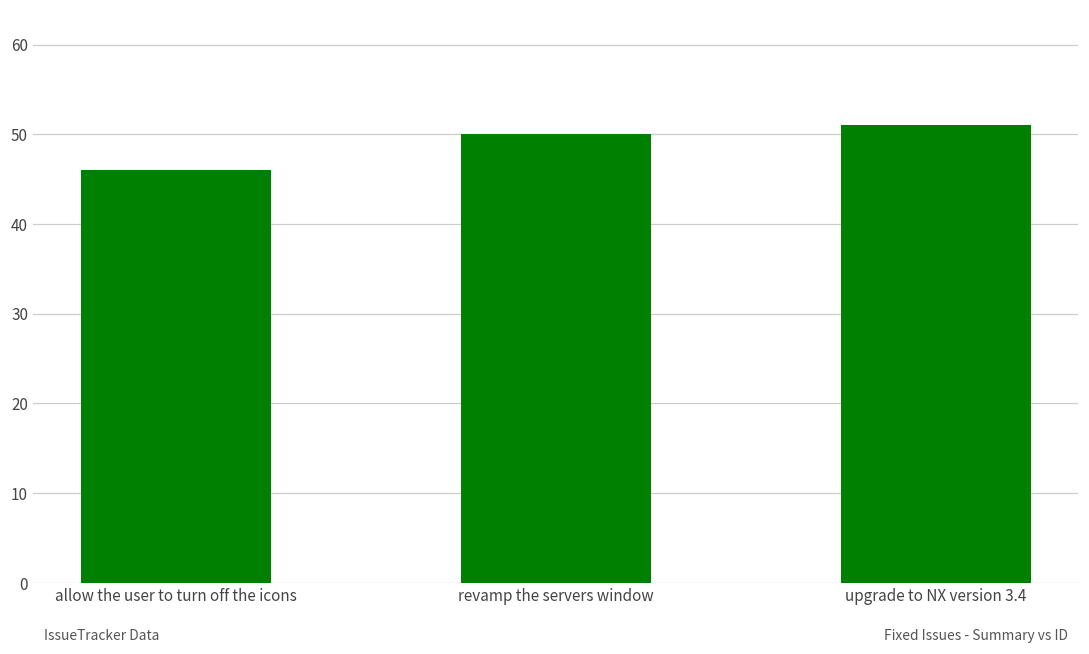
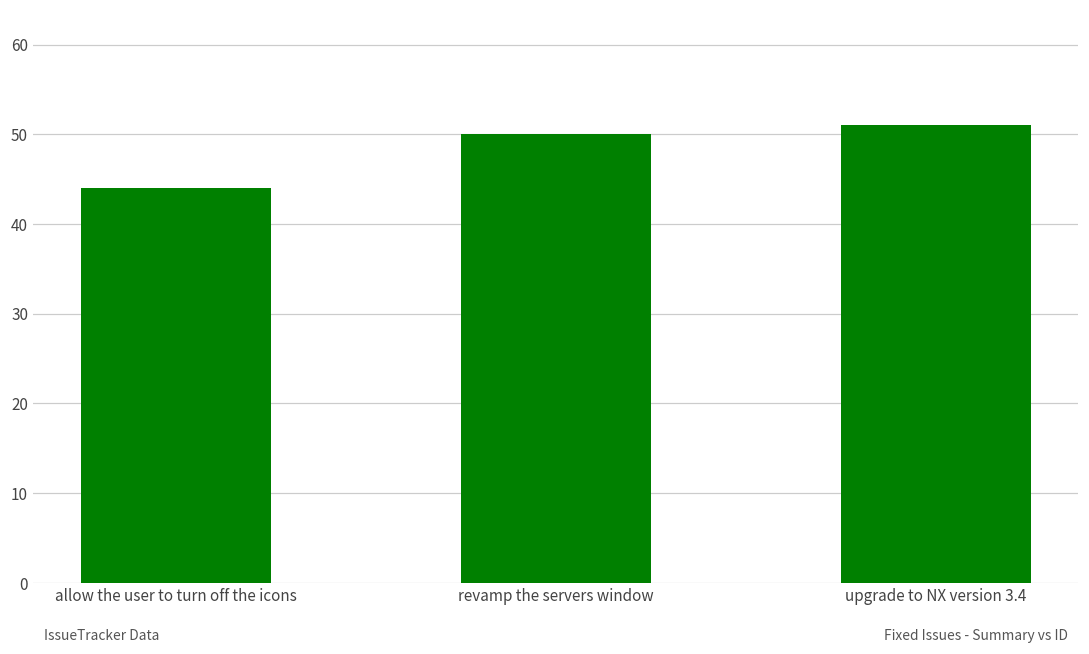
allow the user to turn off the icons: 46 -> 44
